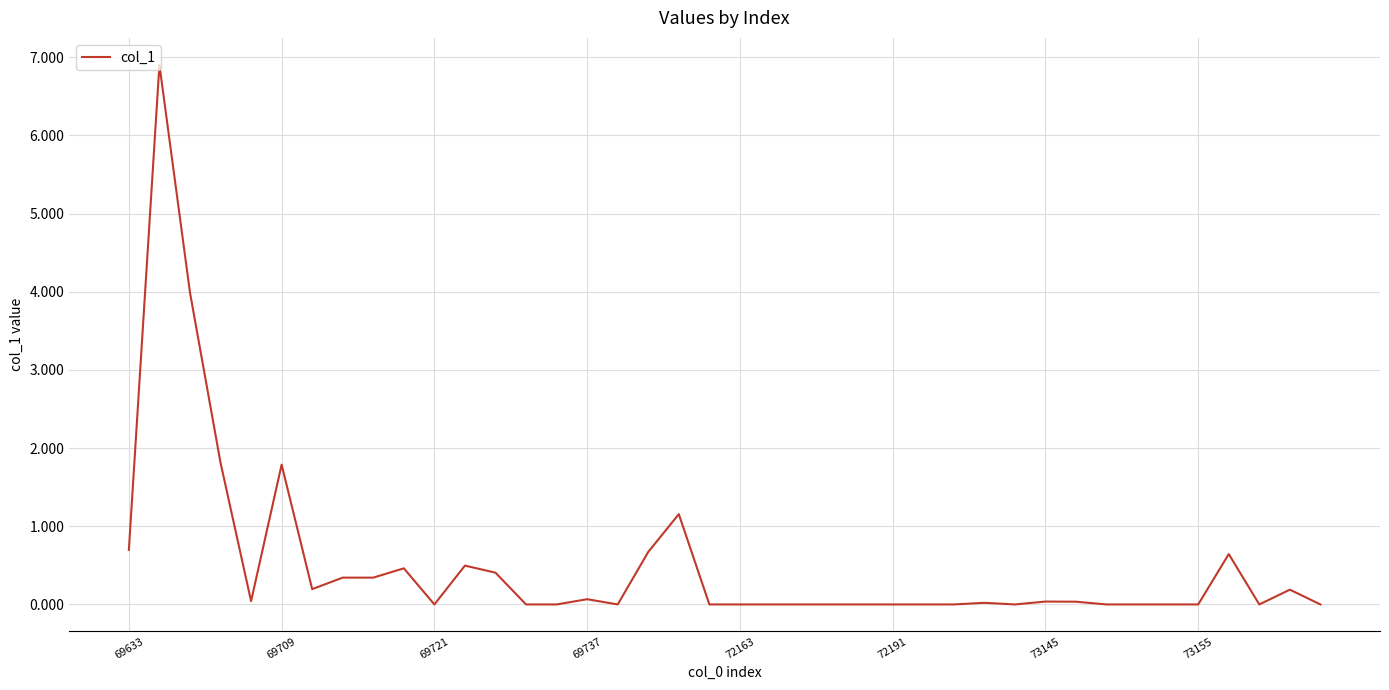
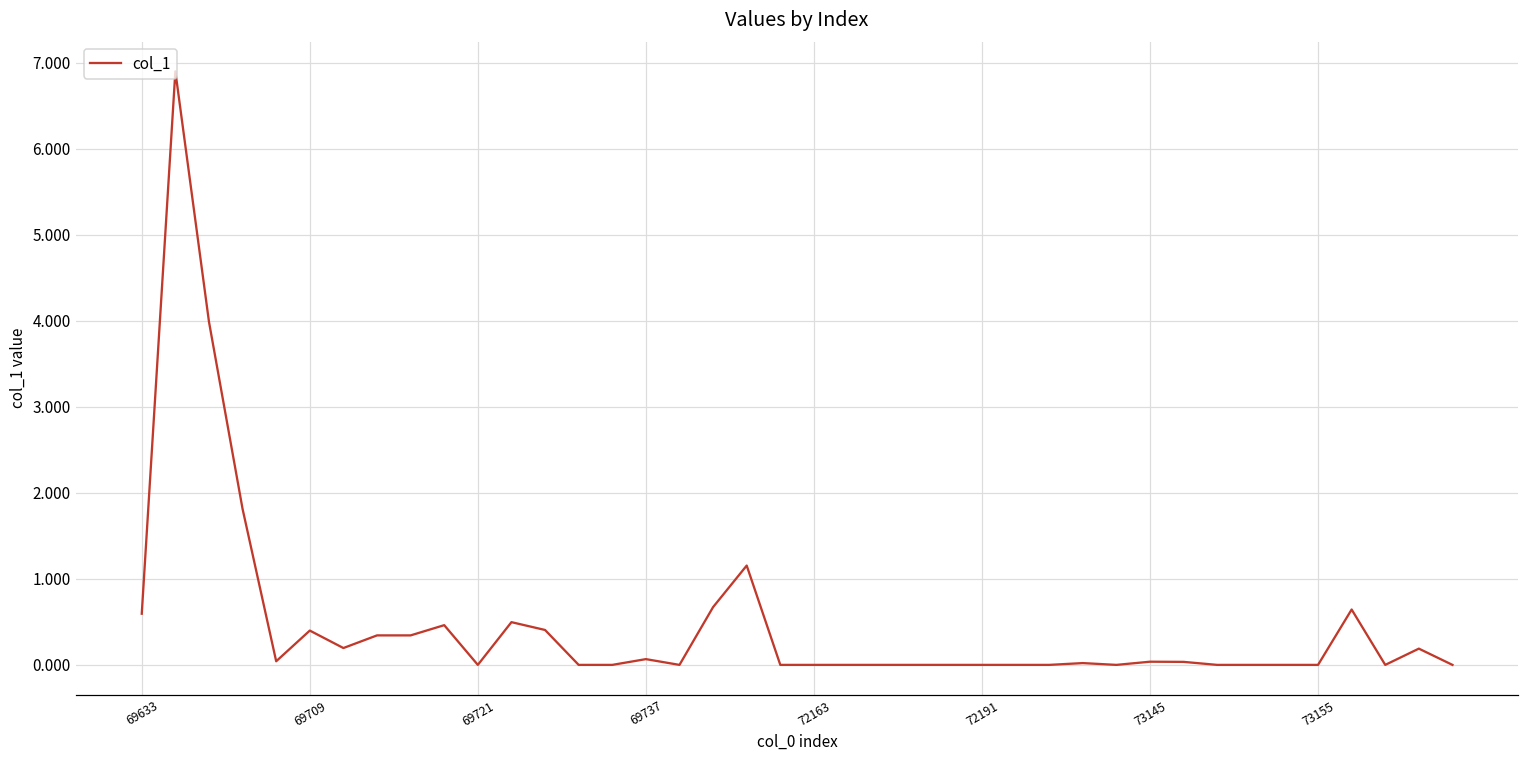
69633: 0.7 -> 0.6
69709: 1.8 -> 0.4
